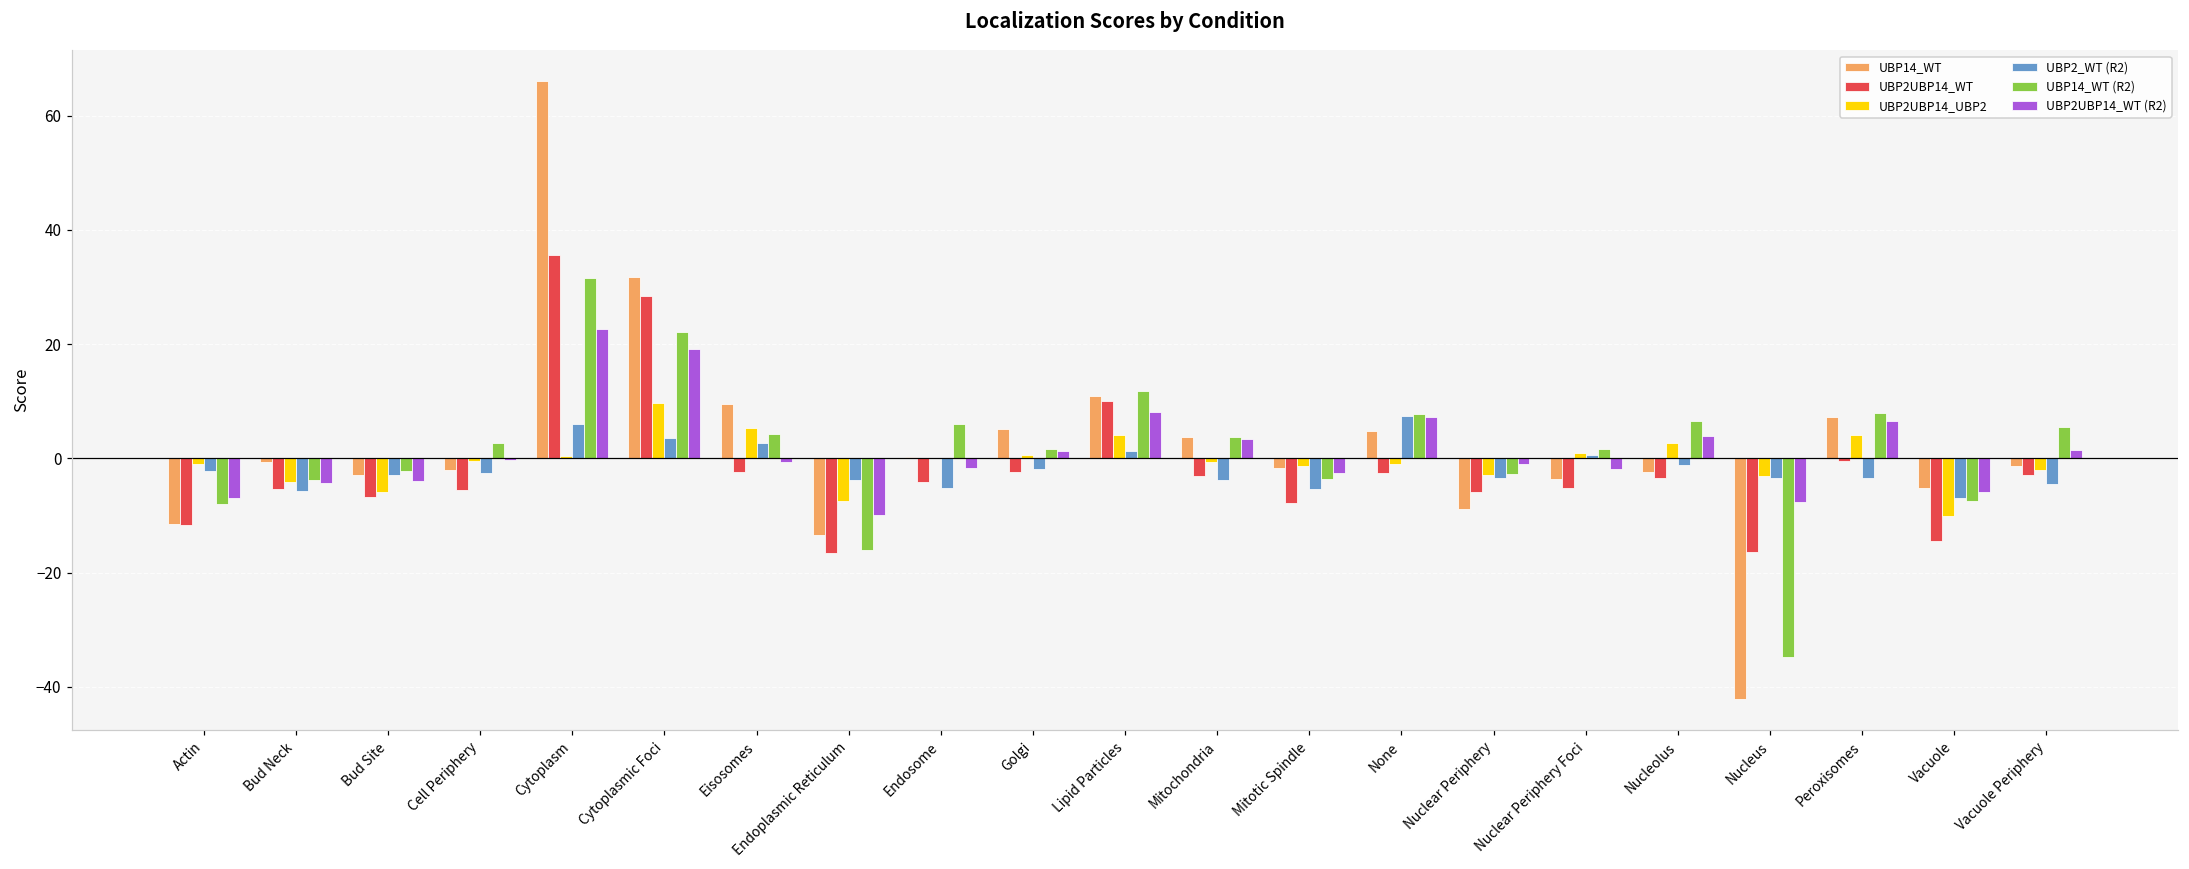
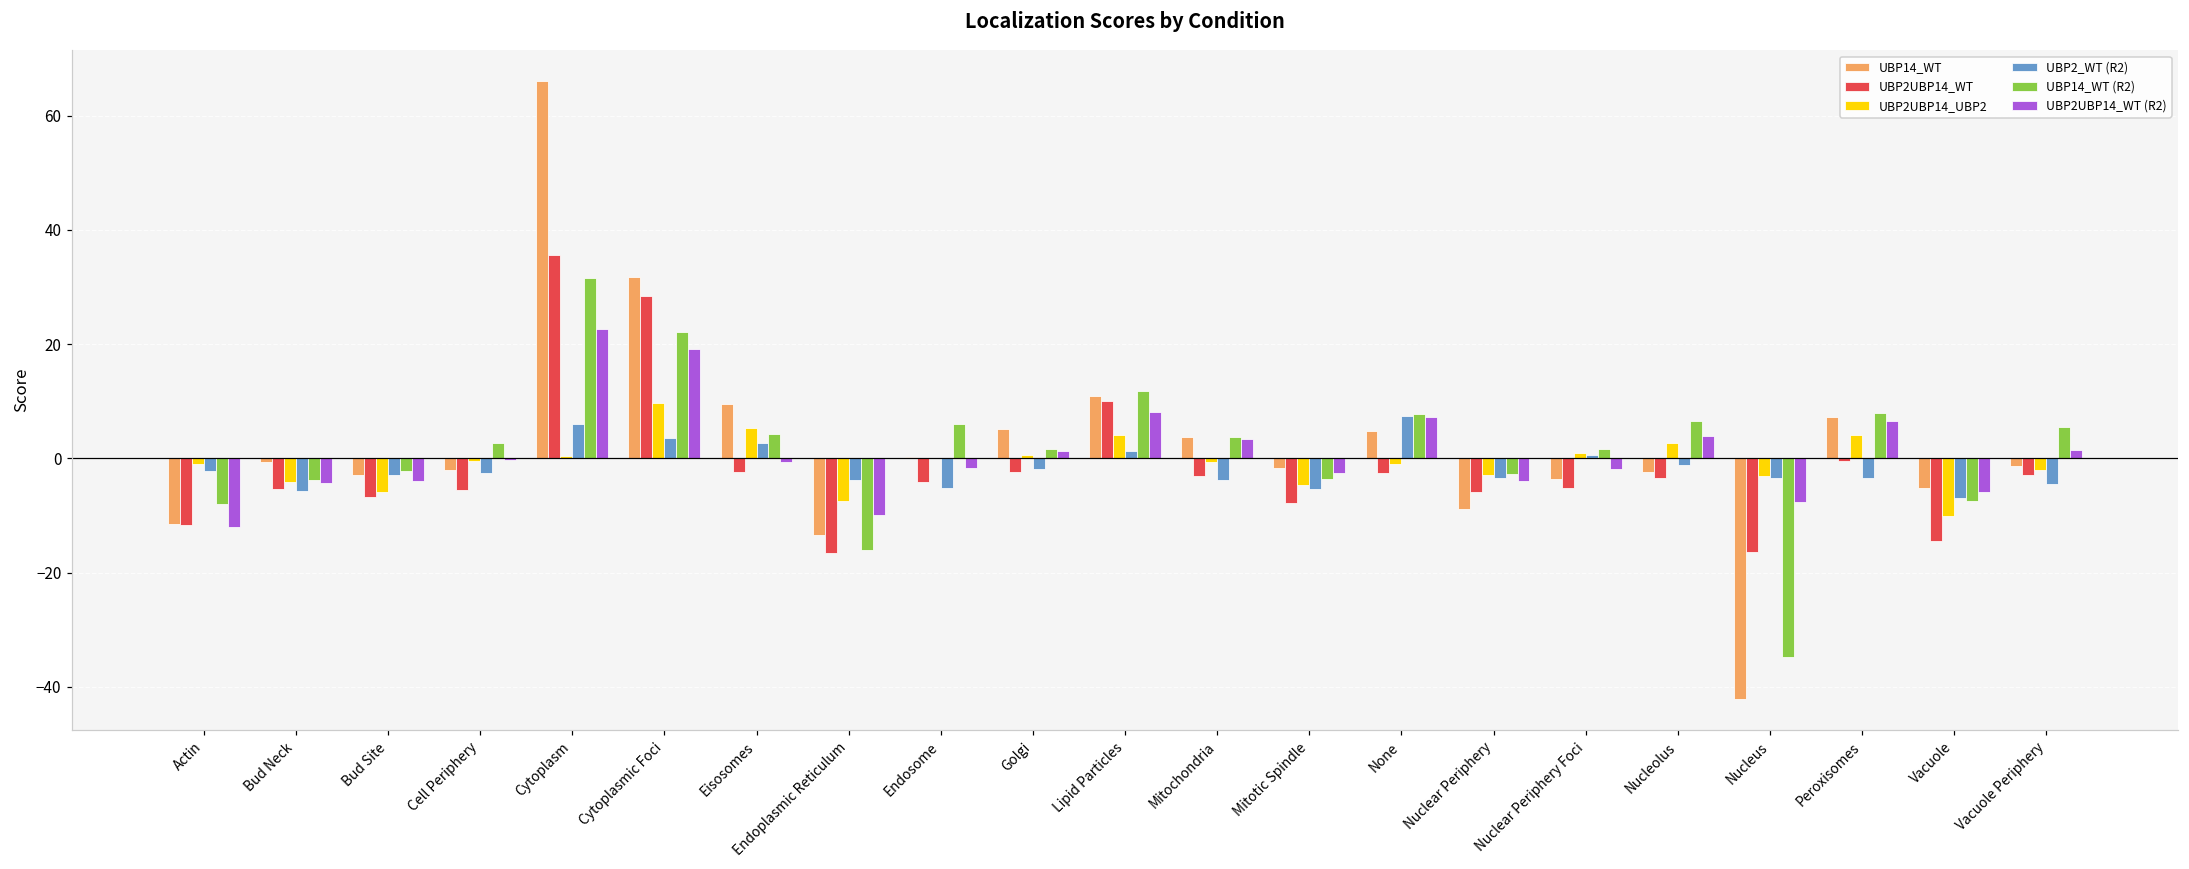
UBP2UBP14_WT (R2), Actin: -7 -> -12
UBP2UBP14_UBP2, Mitotic Spindle: -1 -> -5
UBP2UBP14_WT (R2), Nuclear Periphery: -1 -> -4
